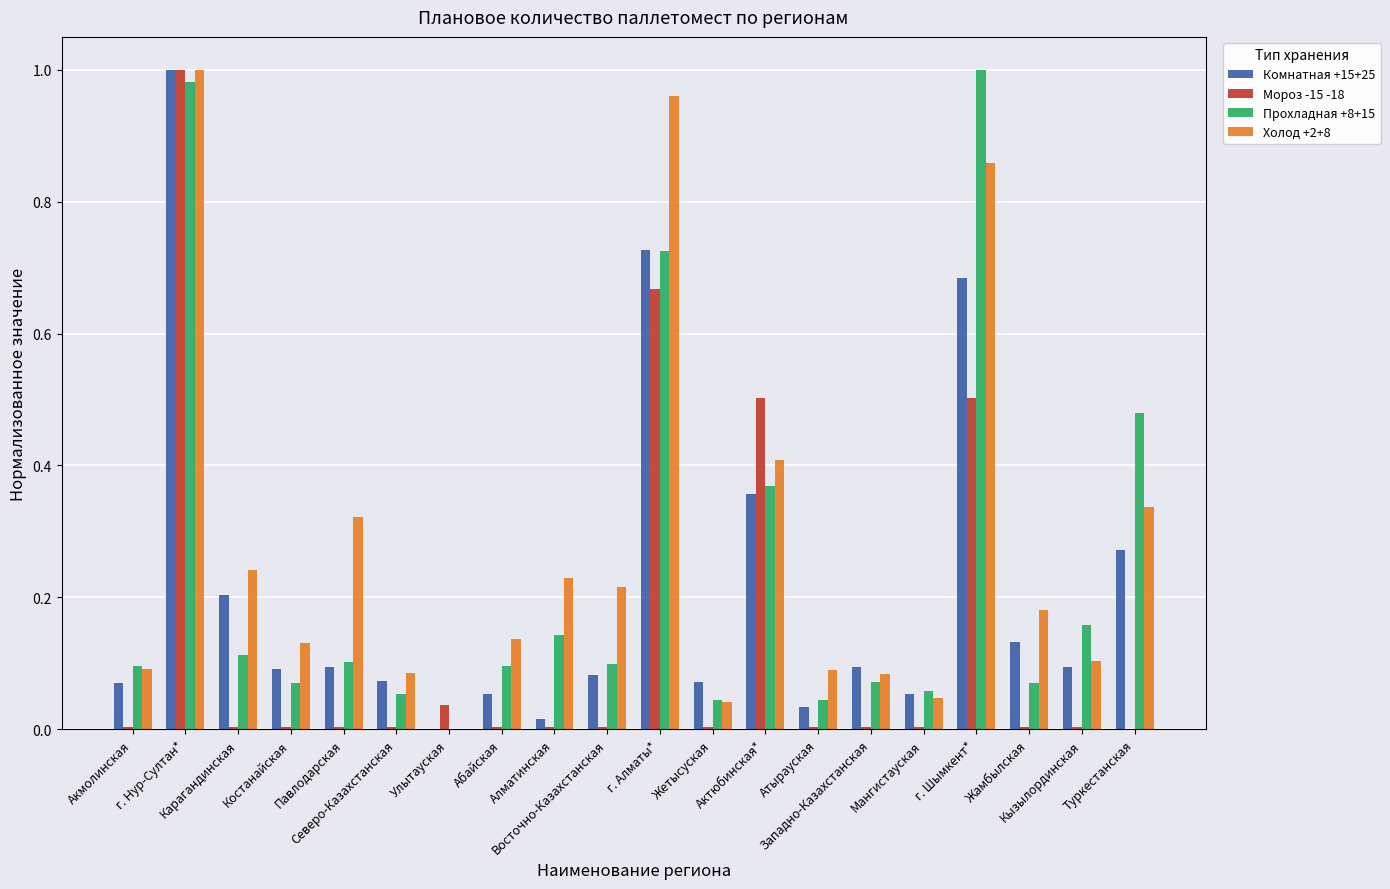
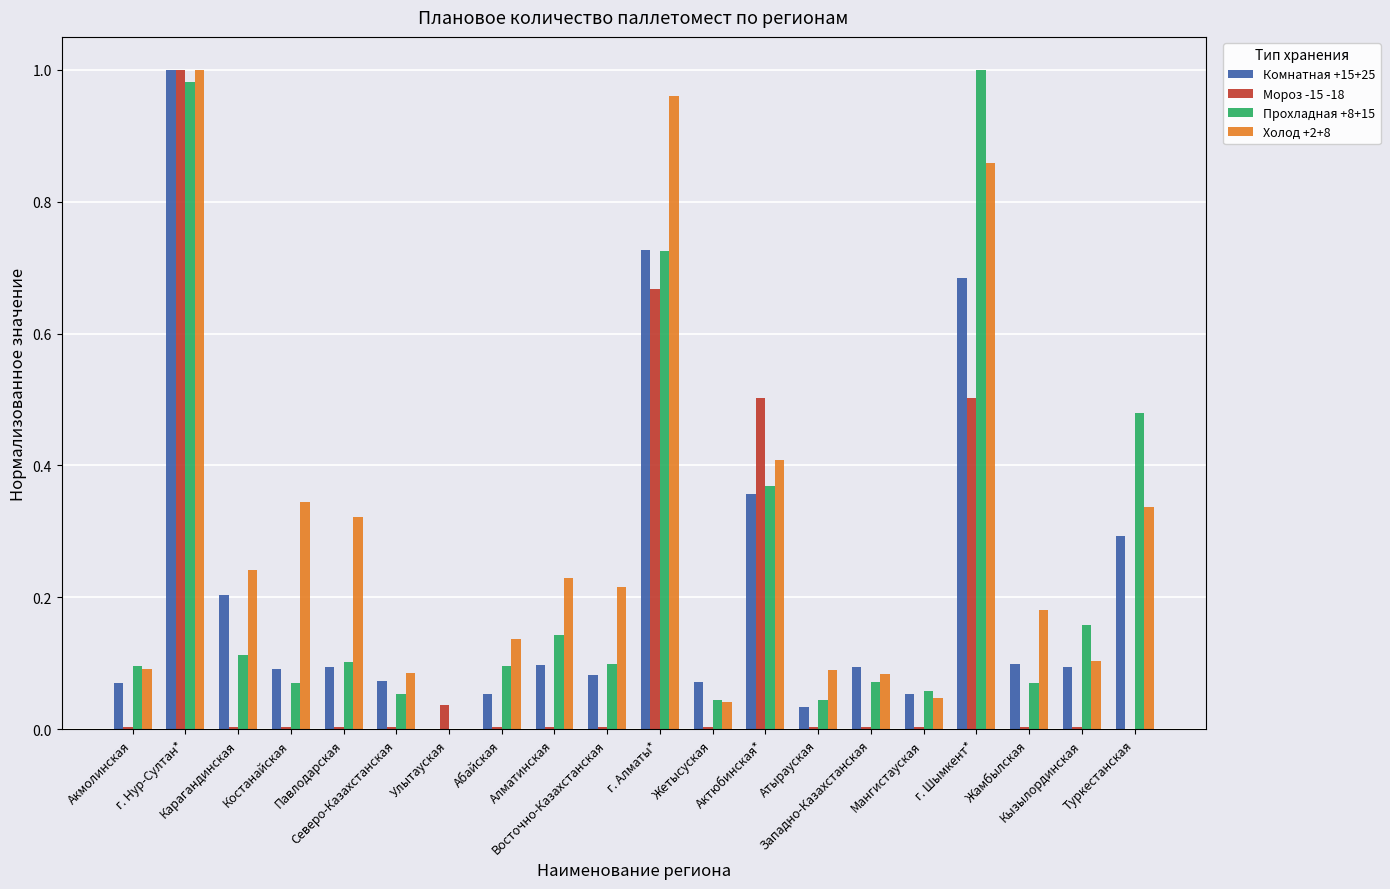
Холод +2+8, Костанайская: 0.13 -> 0.35
Комнатная +15+25, Алматинская: 0.02 -> 0.10
Комнатная +15+25, Жамбылская: 0.13 -> 0.10
Комнатная +15+25, Туркестанская: 0.27 -> 0.29
